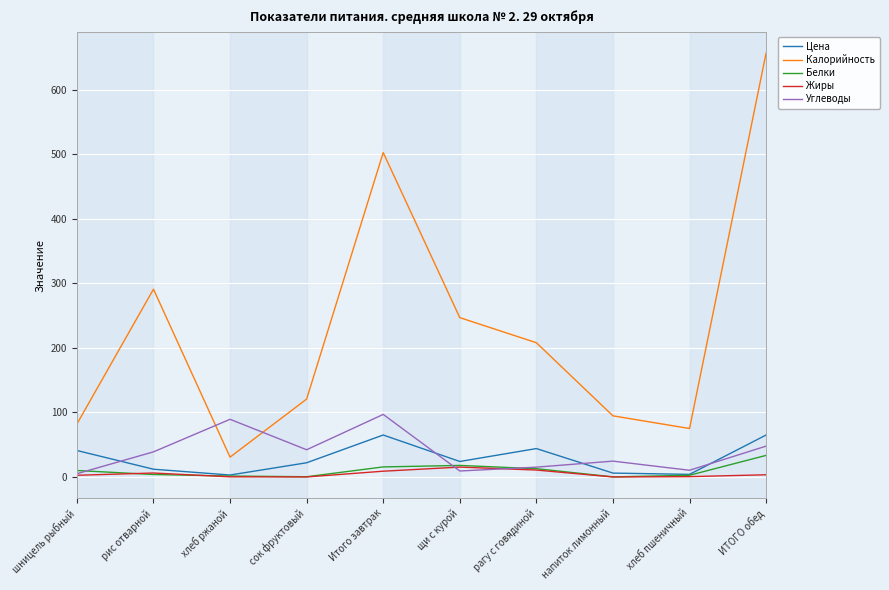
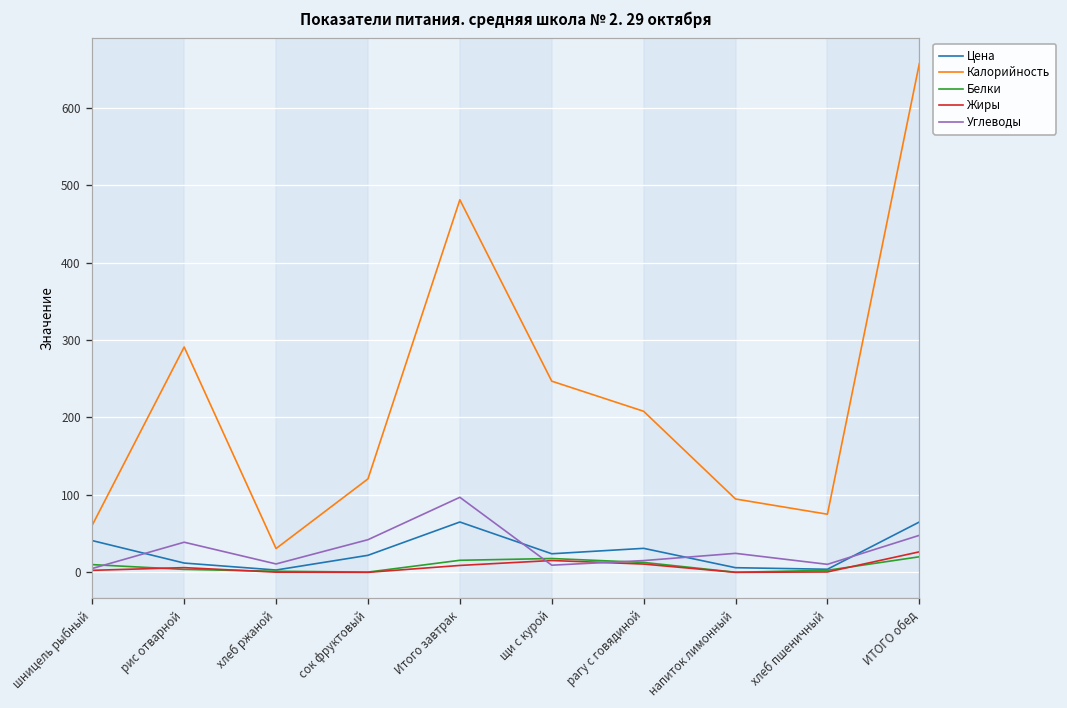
Калорийность, шницель рыбный: 80 -> 60
Углеводы, хлеб ржаной: 90 -> 10
Калорийность, Итого завтрак: 500 -> 480
Цена, рагу с говядиной: 40 -> 30
Белки, ИТОГО обед: 30 -> 20
Жиры, ИТОГО обед: 0 -> 30
